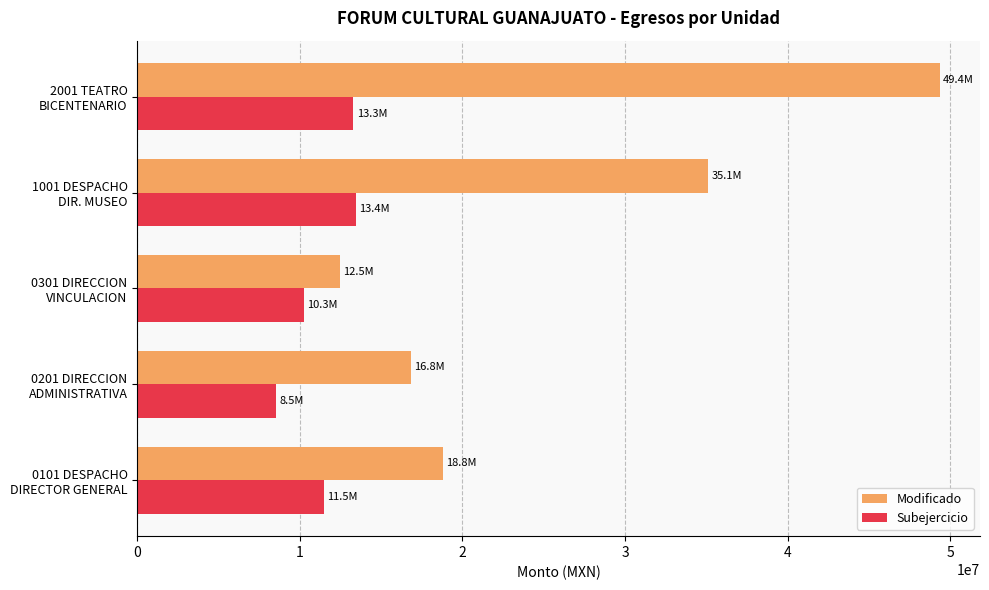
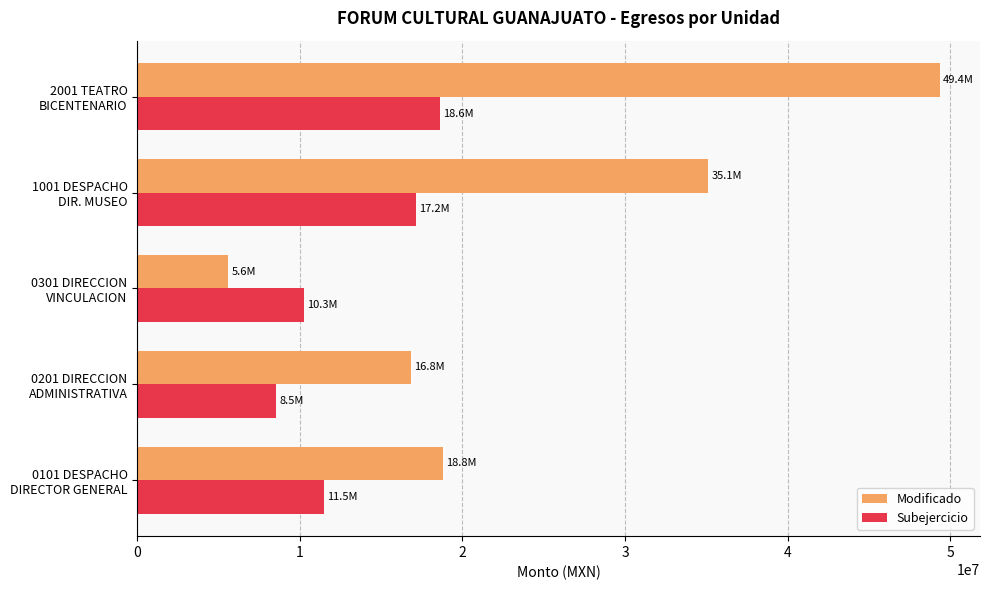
Subejercicio, 2001 TEATRO BICENTENARIO: 13.3M -> 18.6M
Subejercicio, 1001 DESPACHO DIR. MUSEO: 13.4M -> 17.2M
Modificado, 0301 DIRECCION VINCULACION: 12.5M -> 5.6M
